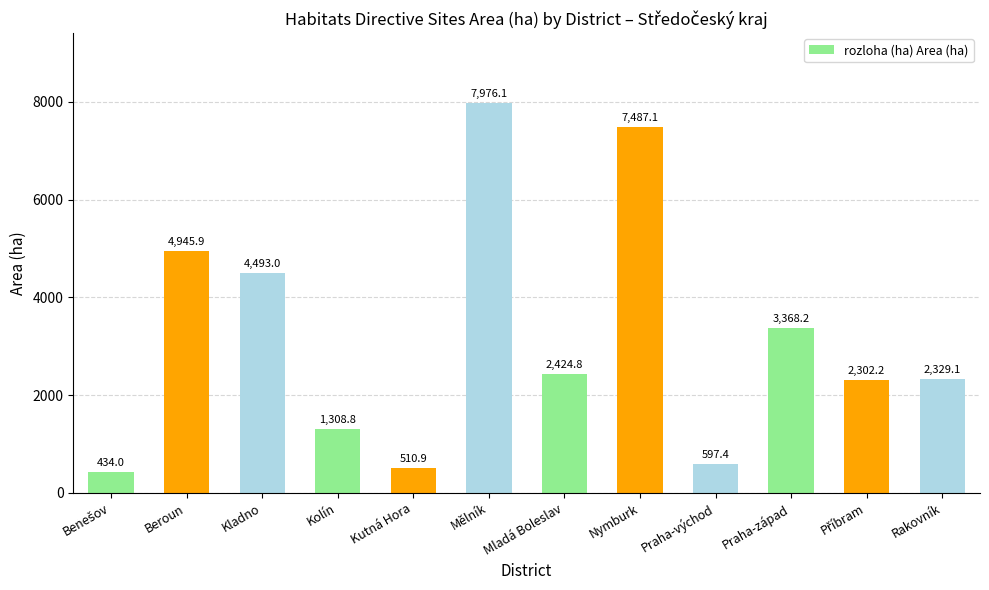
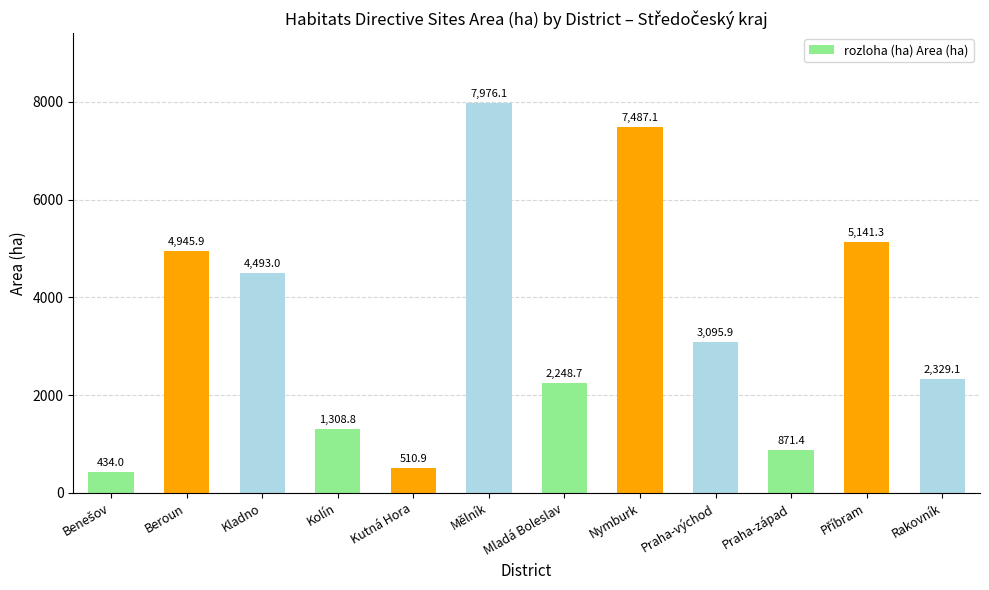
Mladá Boleslav: 2,424.8 -> 2,248.7
Praha-východ: 597.4 -> 3,095.9
Praha-západ: 3,368.2 -> 871.4
Příbram: 2,302.2 -> 5,141.3
